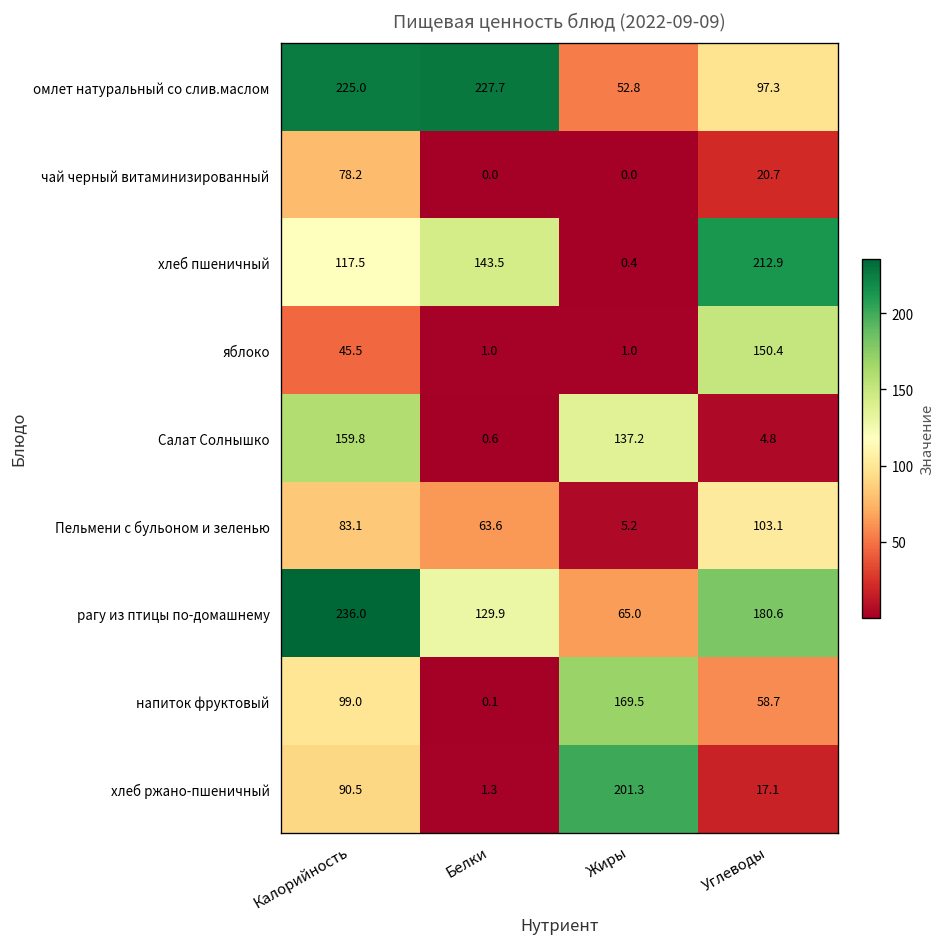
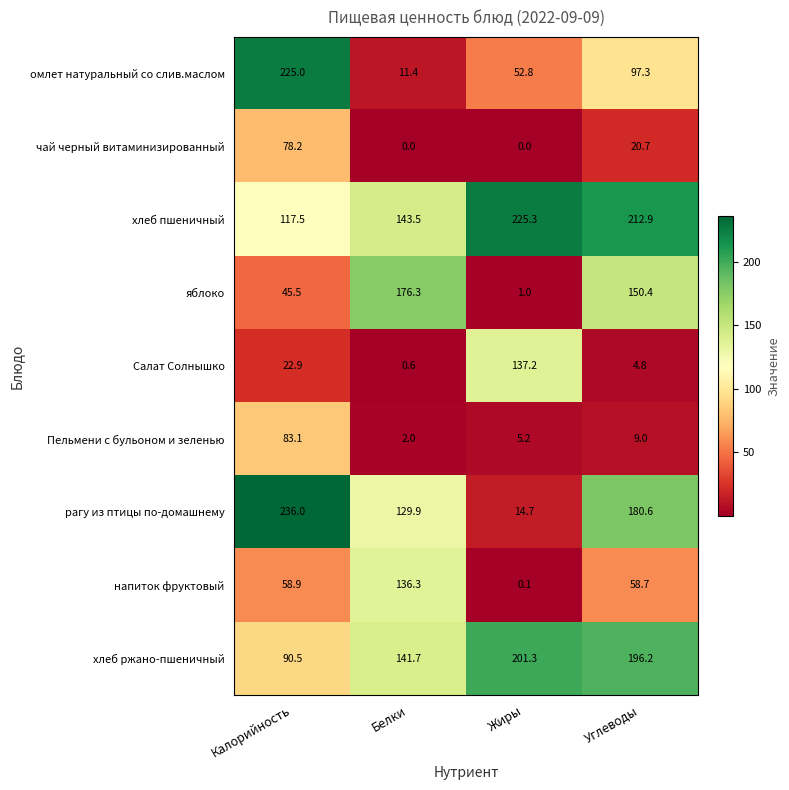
омлет натуральный со слив.маслом, Белки: 227.7 -> 11.4
хлеб пшеничный, Жиры: 0.4 -> 225.3
яблоко, Белки: 1.0 -> 176.3
Салат Солнышко, Калорийность: 159.8 -> 22.9
Пельмени с бульоном и зеленью, Белки: 63.6 -> 2.0
Пельмени с бульоном и зеленью, Углеводы: 103.1 -> 9.0
рагу из птицы по-домашнему, Жиры: 65.0 -> 14.7
напиток фруктовый, Калорийность: 99.0 -> 58.9
напиток фруктовый, Белки: 0.1 -> 136.3
напиток фруктовый, Жиры: 169.5 -> 0.1
хлеб ржано-пшеничный, Белки: 1.3 -> 141.7
хлеб ржано-пшеничный, Углеводы: 17.1 -> 196.2
